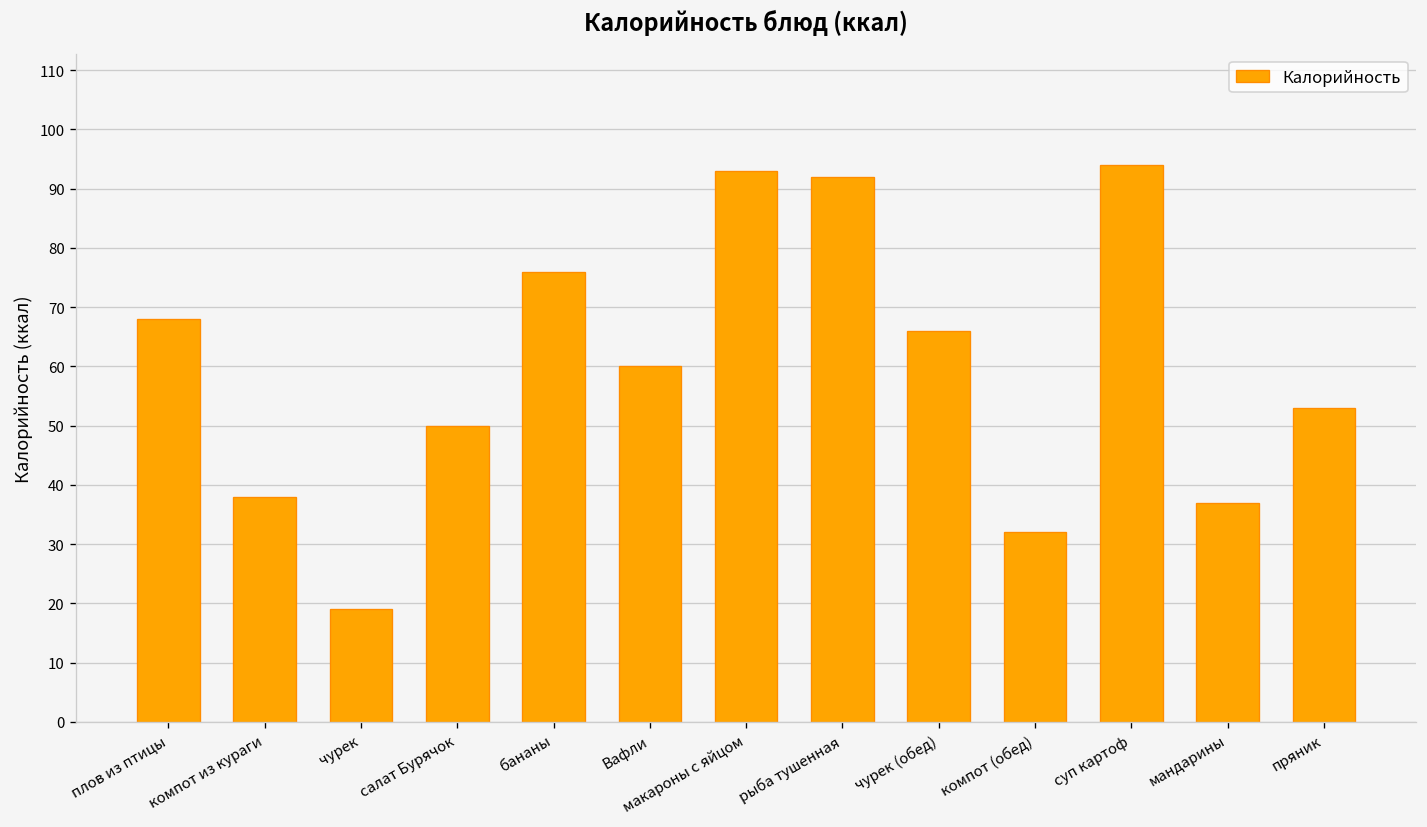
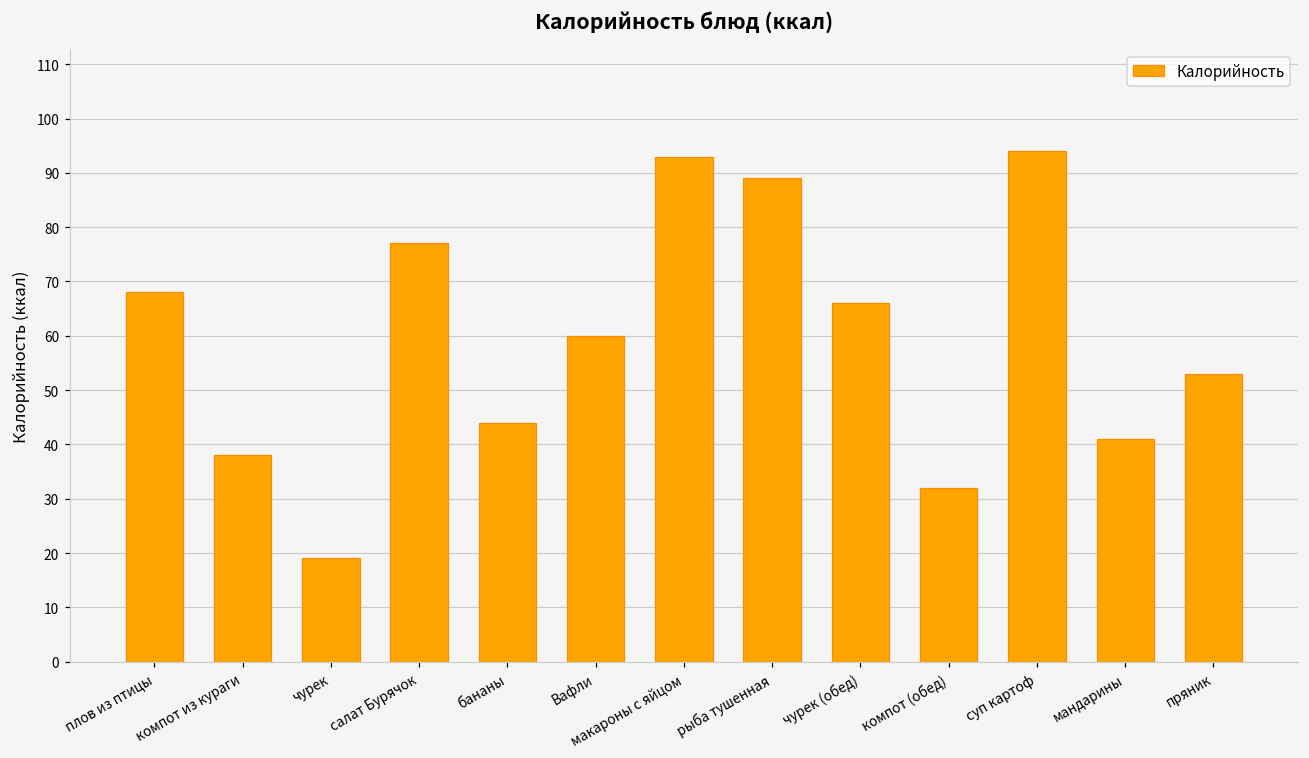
салат Бурячок: 50 -> 77
бананы: 76 -> 44
рыба тушенная: 92 -> 89
мандарины: 37 -> 41
